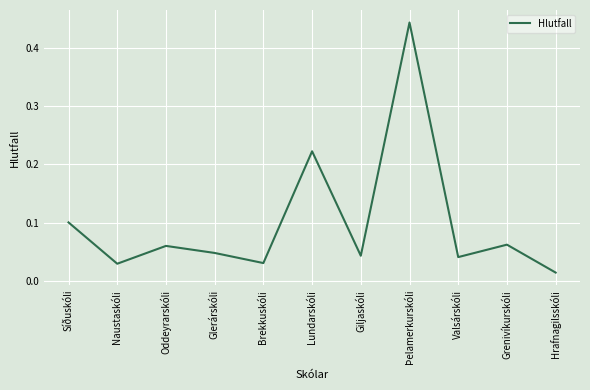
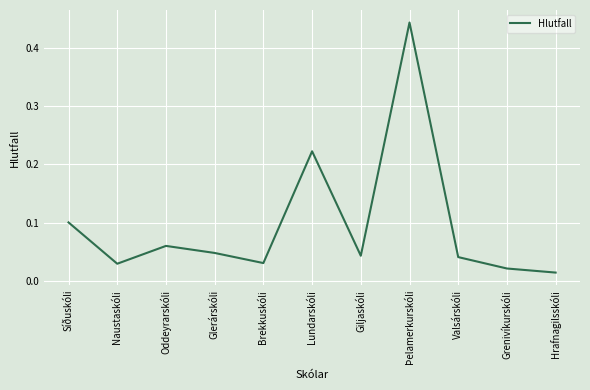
Grenivíkurskóli: 0.06 -> 0.02
